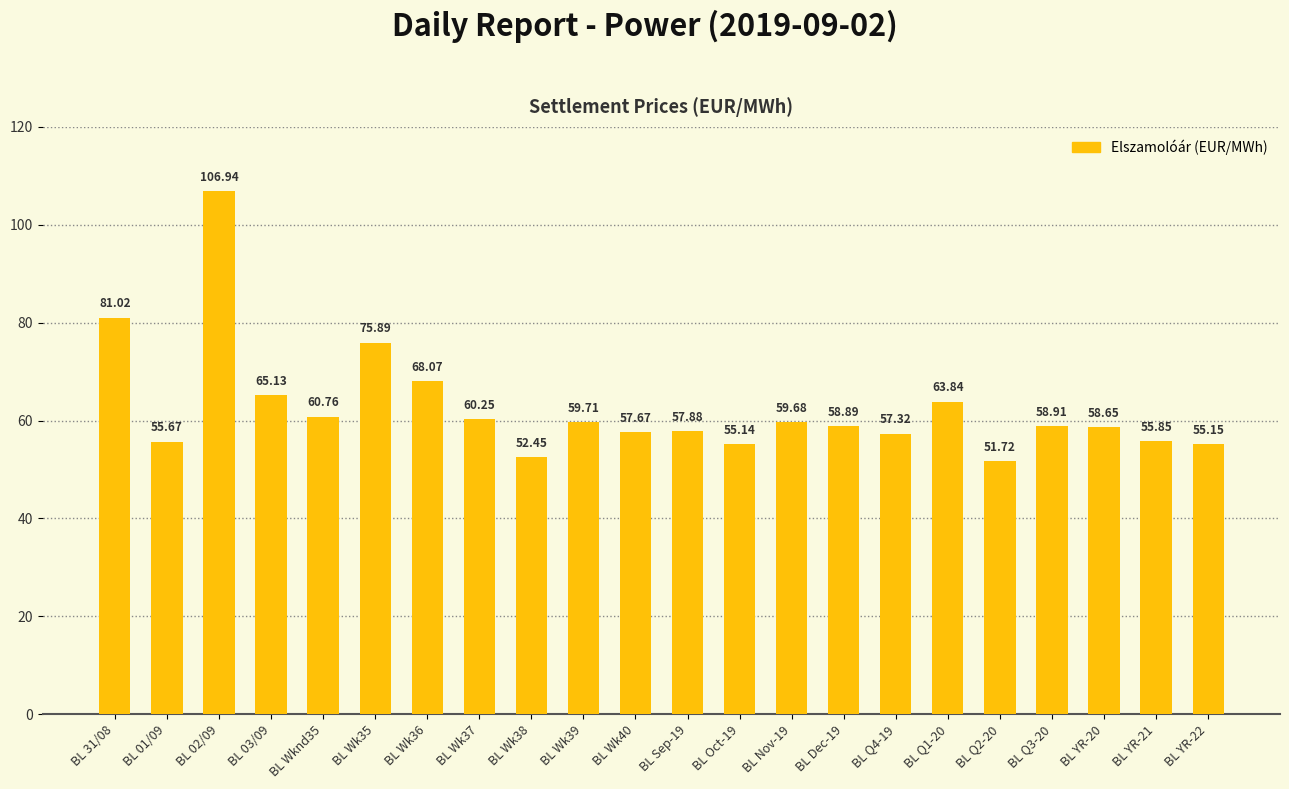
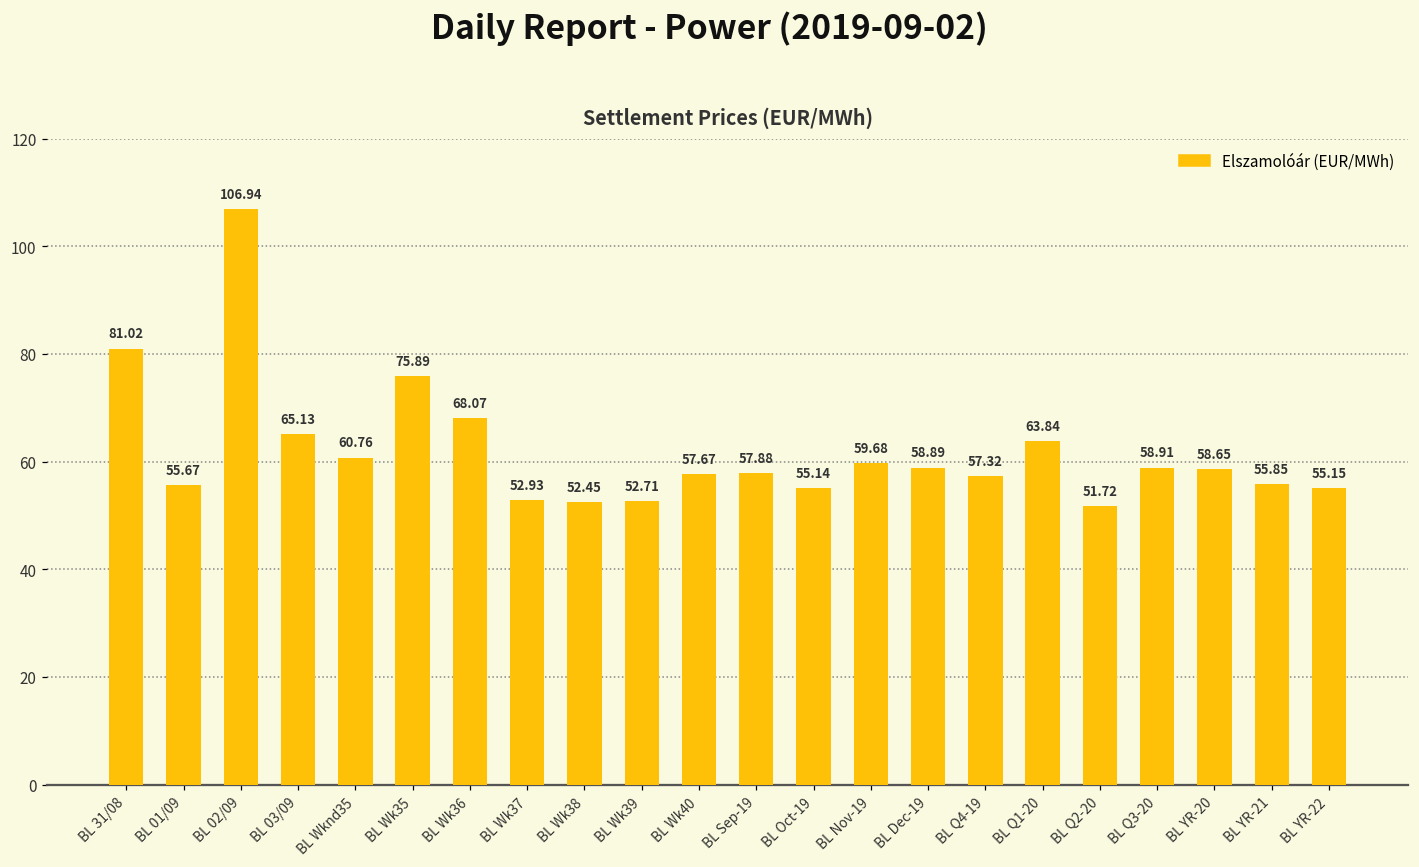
BL Wk37: 60.25 -> 52.93
BL Wk39: 59.71 -> 52.71
